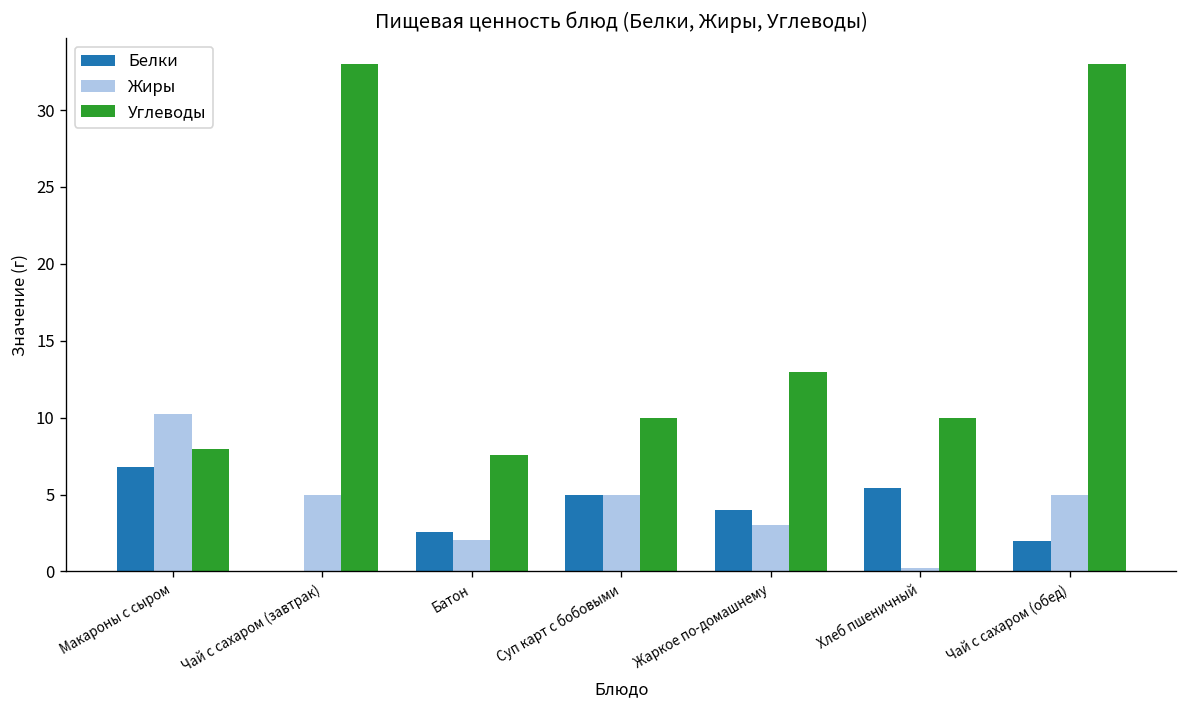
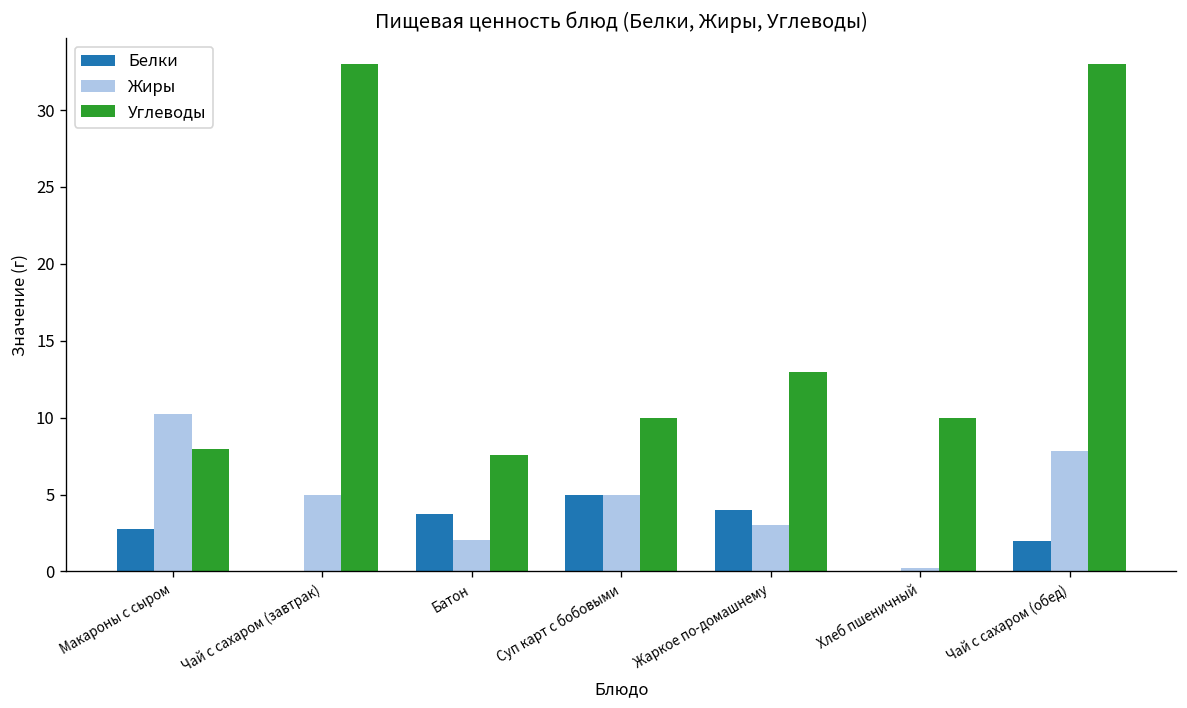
Белки, Макароны с сыром: 6.8 -> 2.7
Белки, Батон: 2.6 -> 3.7
Белки, Хлеб пшеничный: 5.4 -> 0.0
Жиры, Чай с сахаром (обед): 5.0 -> 7.8
